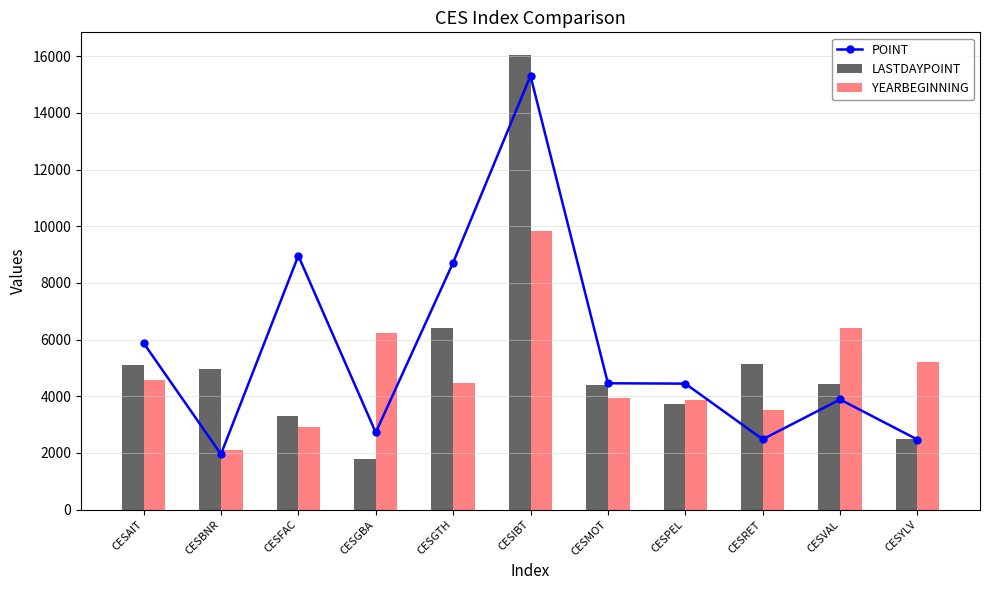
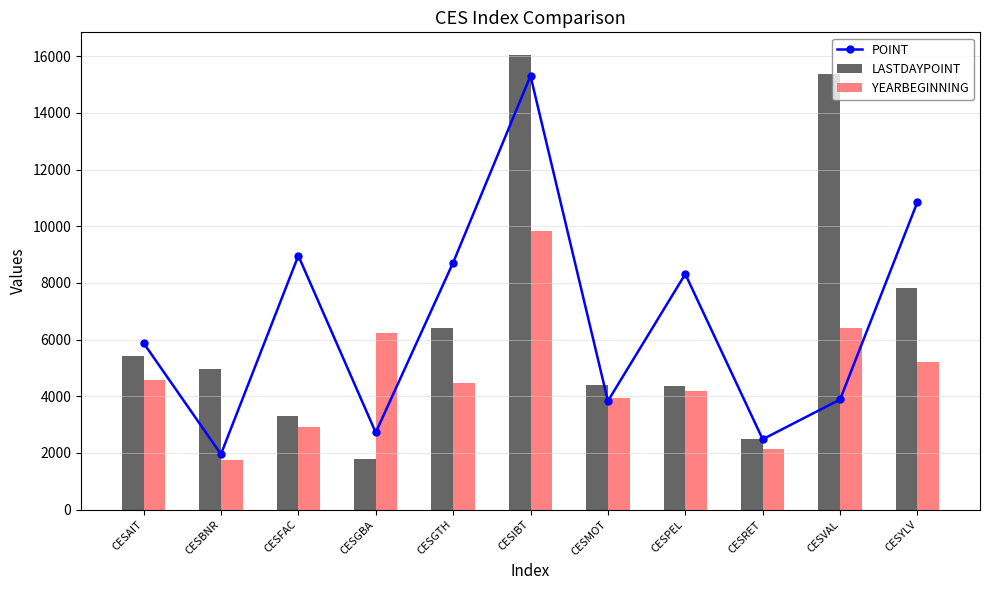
LASTDAYPOINT, CESAIT: 5100 -> 5400
YEARBEGINNING, CESBNR: 2100 -> 1700
POINT, CESMOT: 4500 -> 3800
LASTDAYPOINT, CESPEL: 3700 -> 4400
POINT, CESPEL: 4400 -> 8300
YEARBEGINNING, CESPEL: 3900 -> 4200
LASTDAYPOINT, CESRET: 5100 -> 2500
YEARBEGINNING, CESRET: 3500 -> 2100
LASTDAYPOINT, CESVAL: 4400 -> 15400
LASTDAYPOINT, CESYLV: 2500 -> 7800
POINT, CESYLV: 2500 -> 10900
